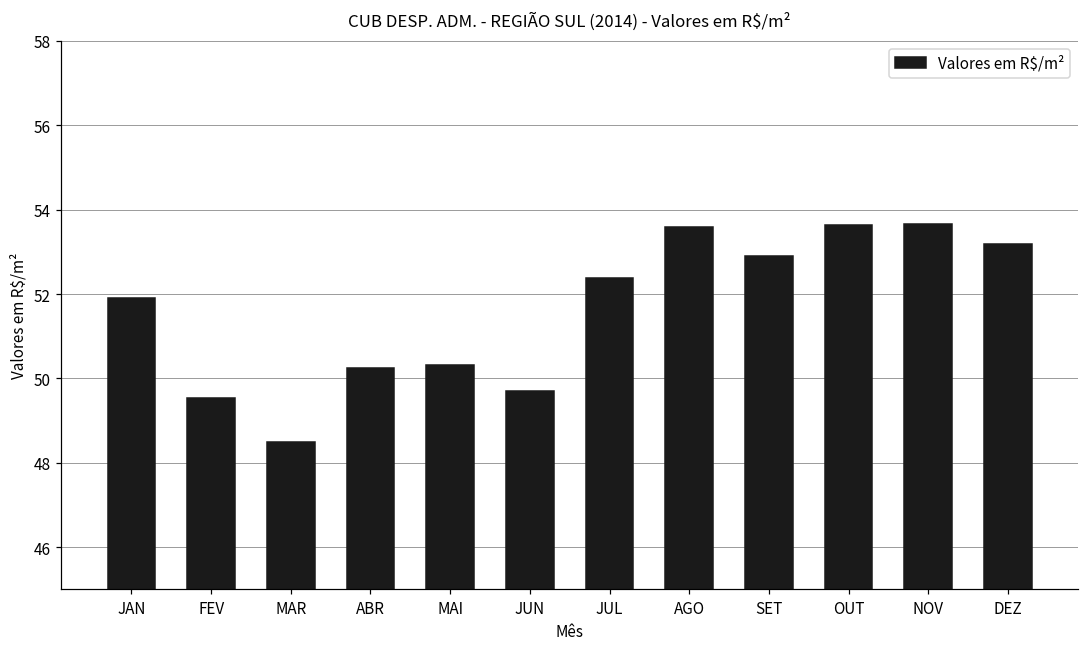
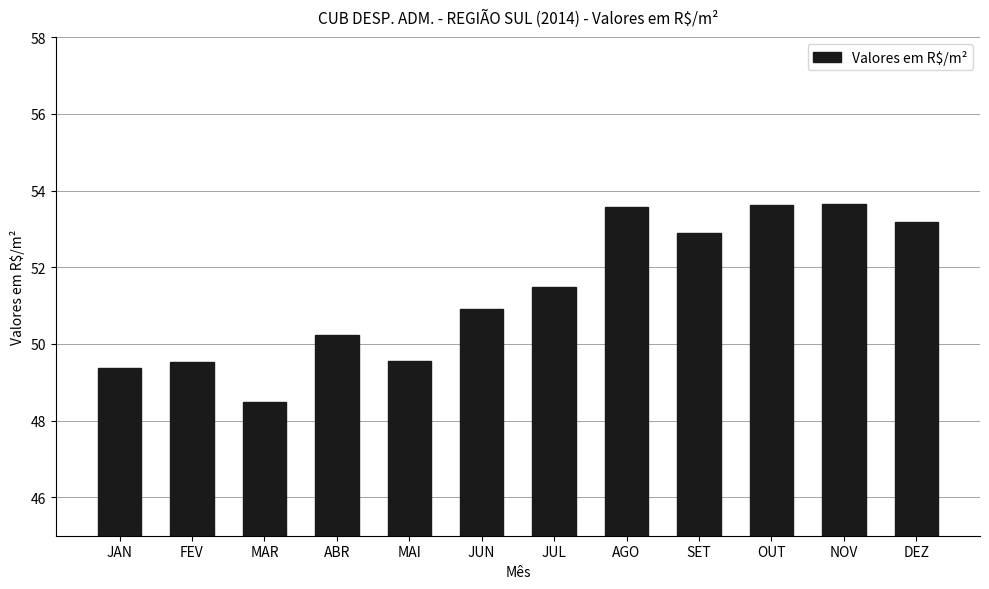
JAN: 51.9 -> 49.4
MAI: 50.3 -> 49.6
JUN: 49.7 -> 50.9
JUL: 52.4 -> 51.5
